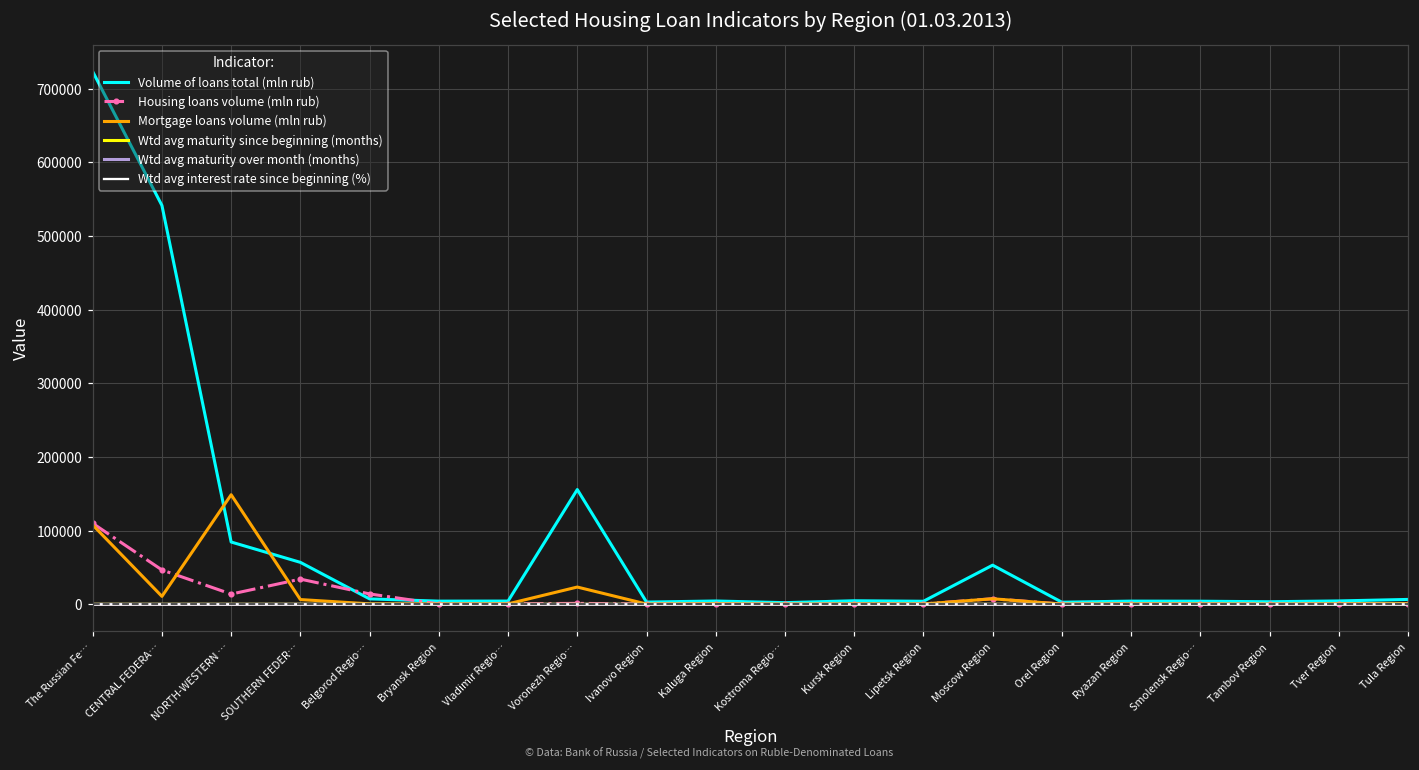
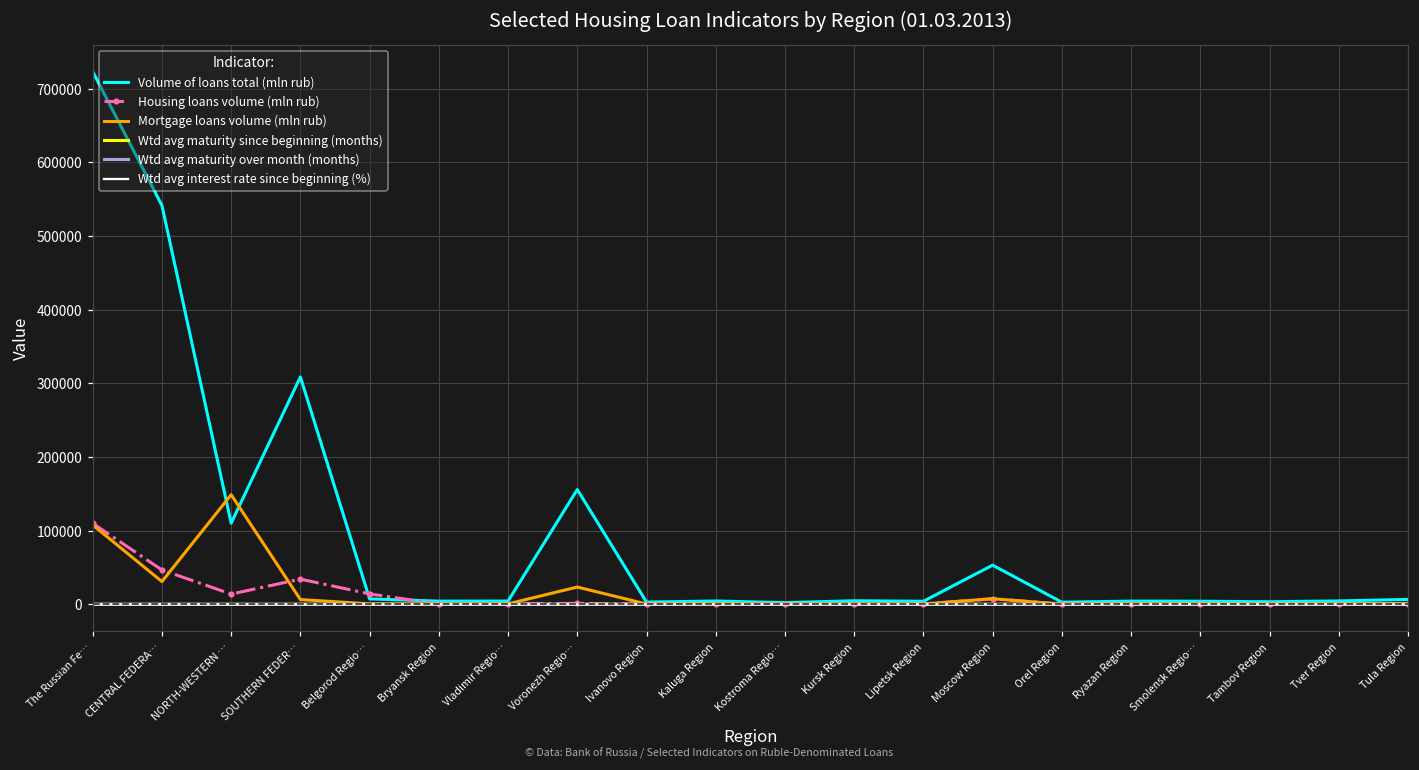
Mortgage loans volume (mln rub), CENTRAL FEDERA…: 10000 -> 30000
Volume of loans total (mln rub), NORTH-WESTERN …: 80000 -> 110000
Volume of loans total (mln rub), SOUTHERN FEDER…: 60000 -> 310000
